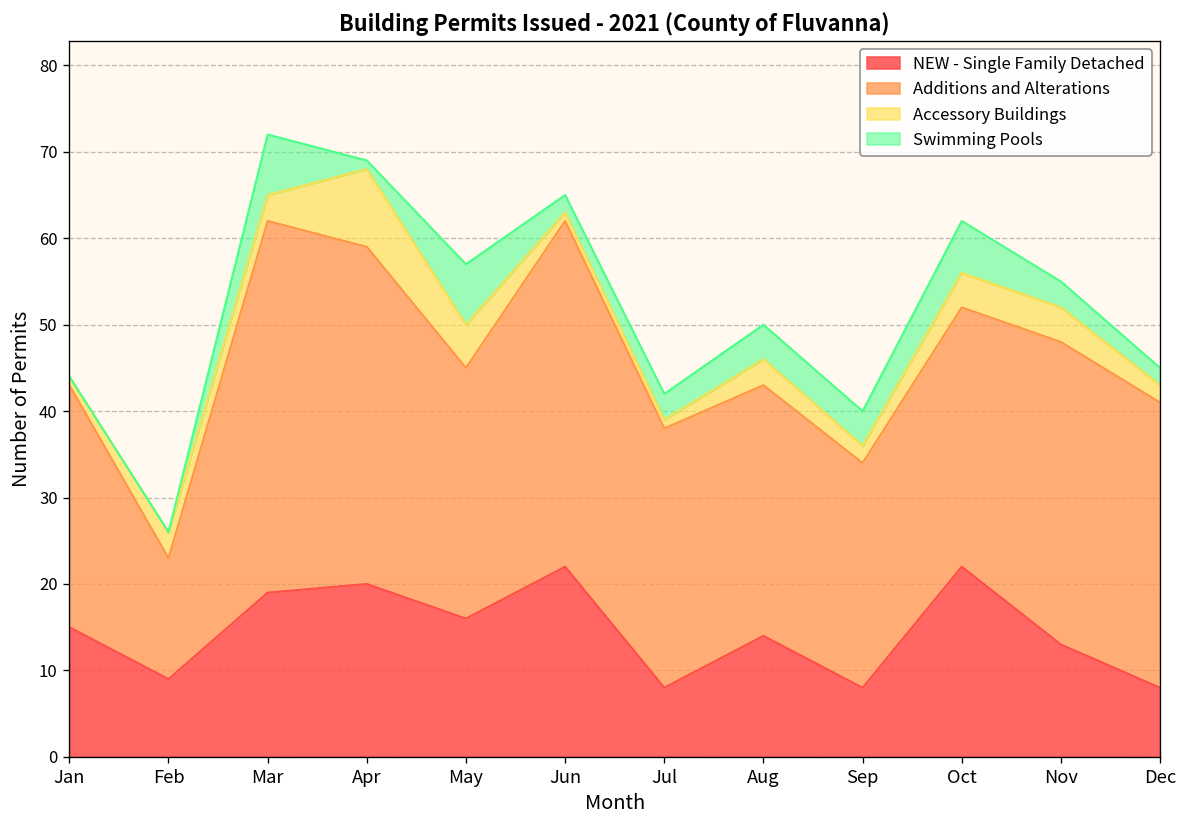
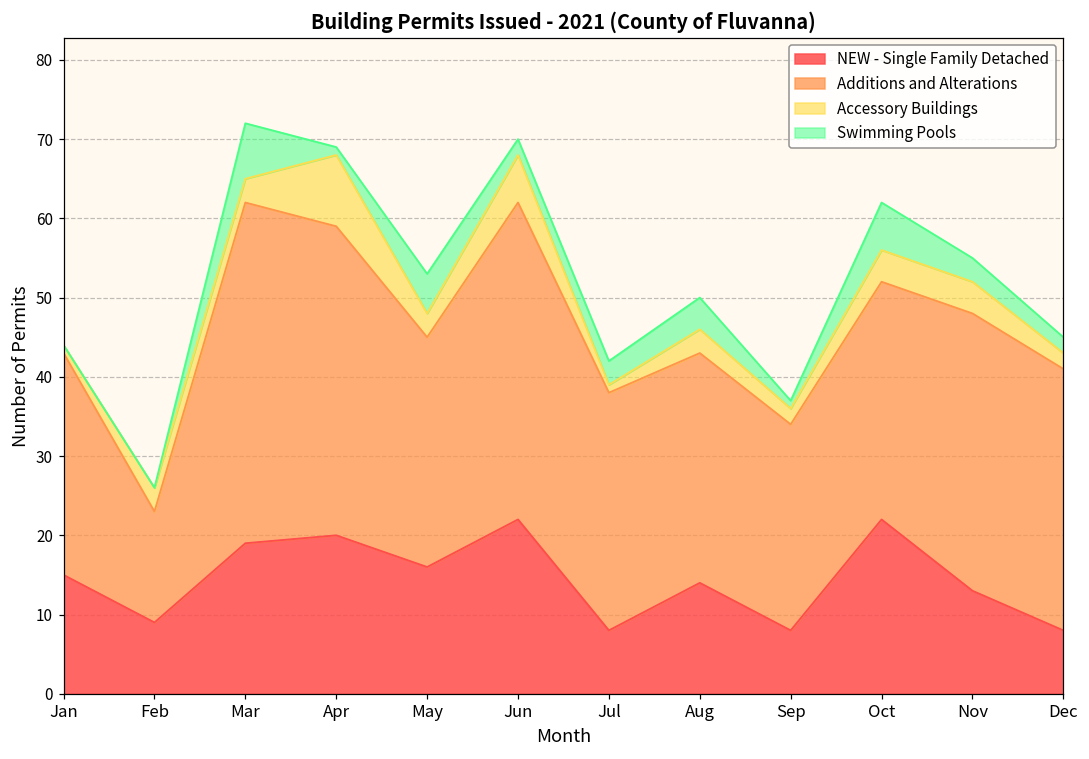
Accessory Buildings, May: 5 -> 3
Swimming Pools, May: 7 -> 5
Accessory Buildings, Jun: 1 -> 6
Swimming Pools, Sep: 4 -> 1
